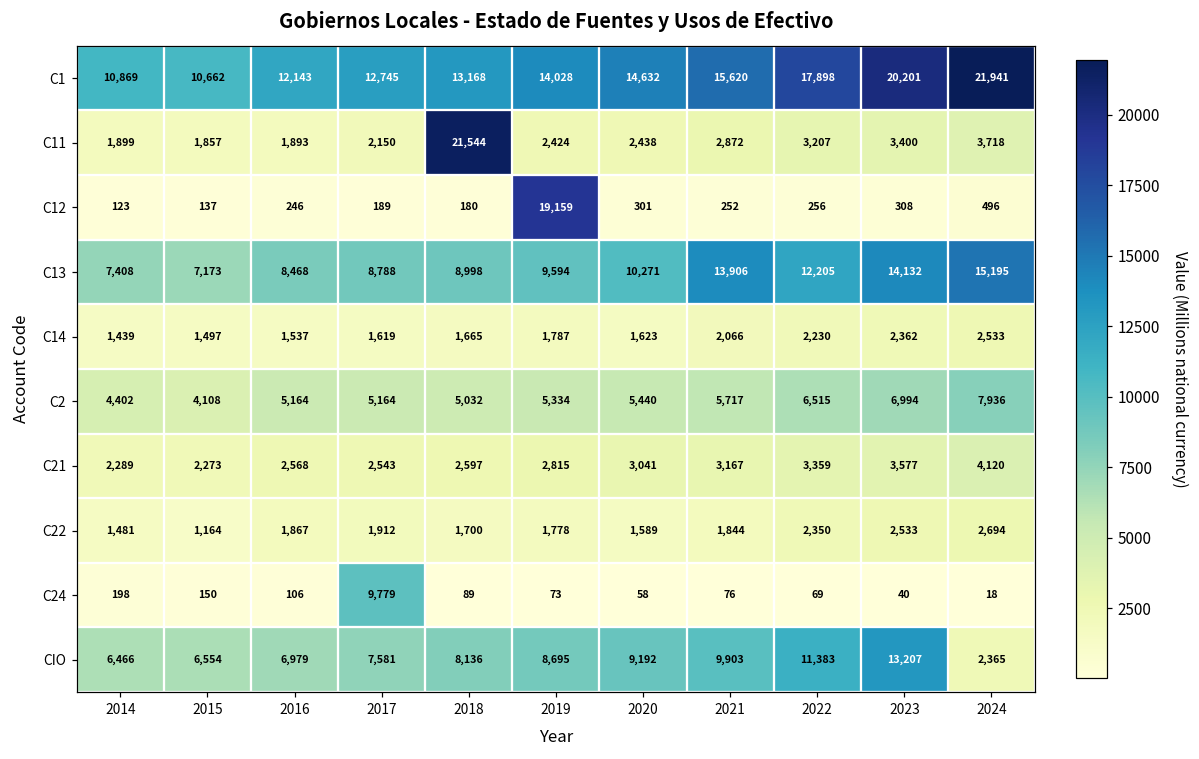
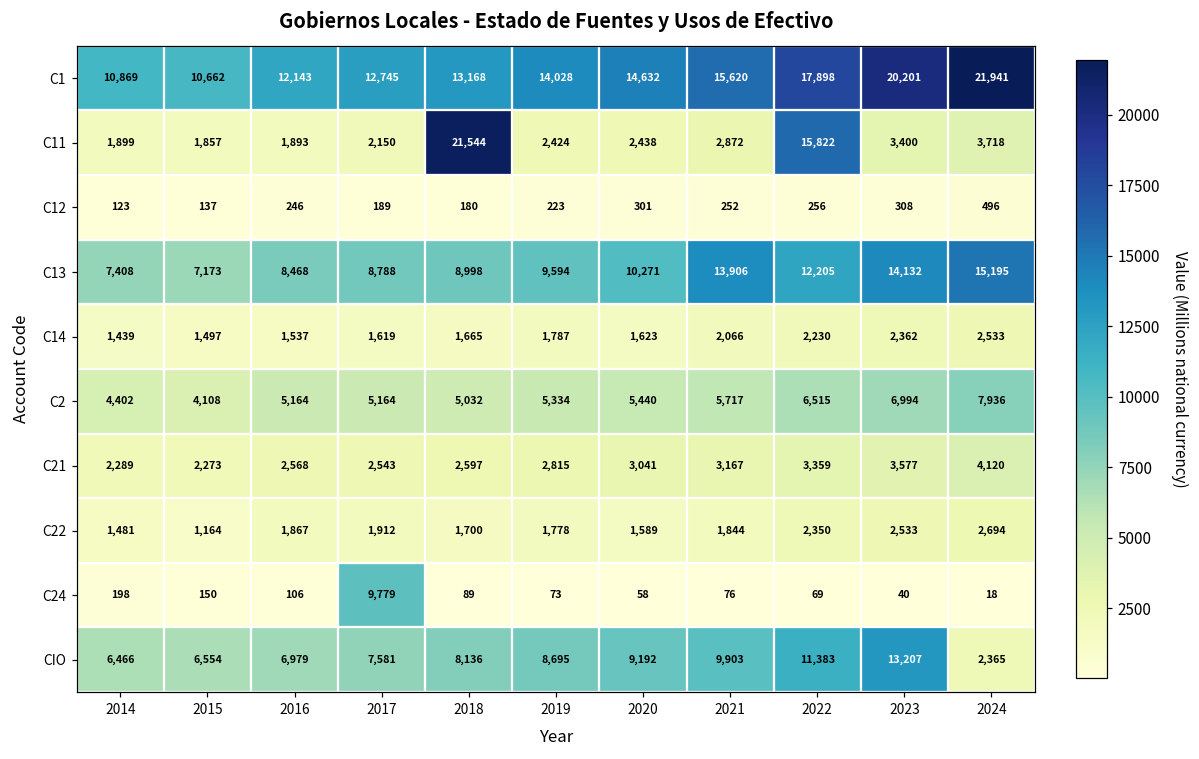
C11, 2022: 3,207 -> 15,822
C12, 2019: 19,159 -> 223
